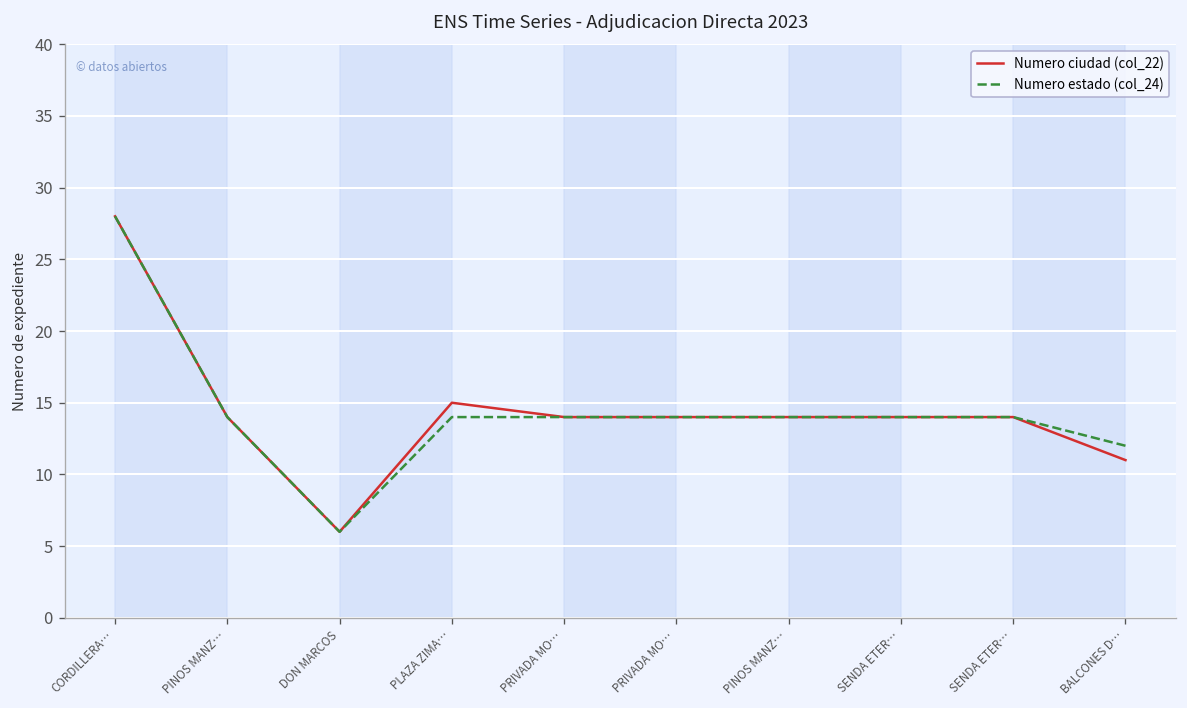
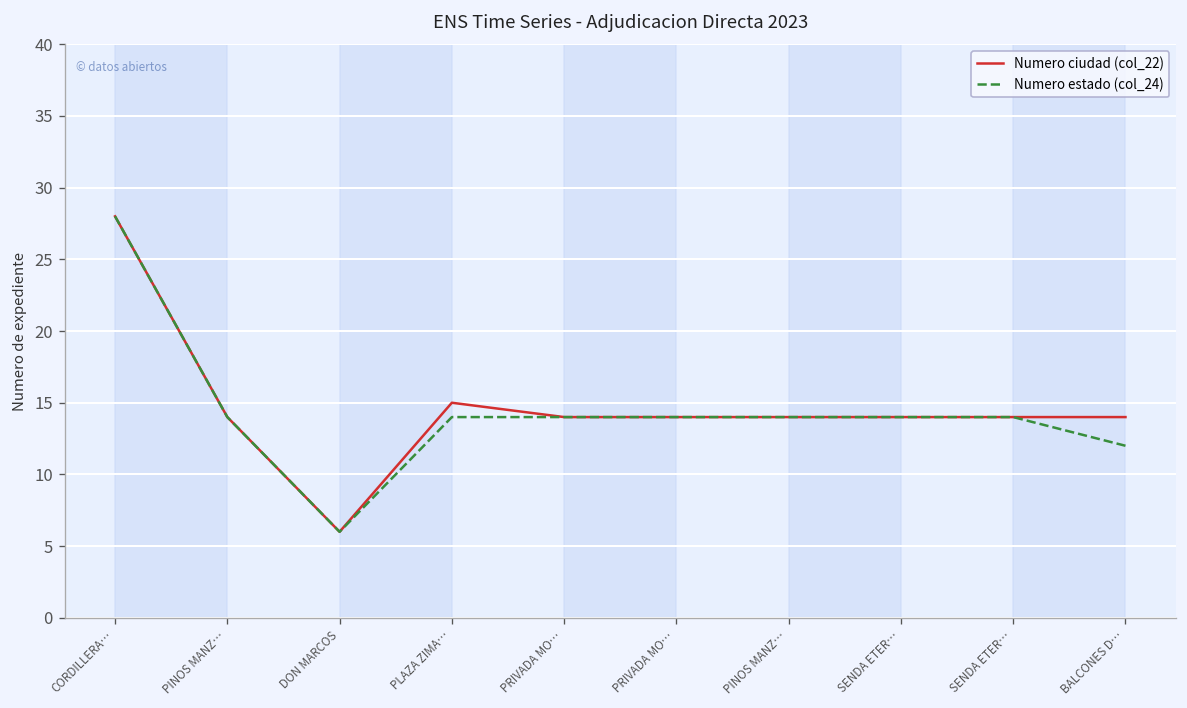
Numero ciudad (col_22), BALCONES D…: 11 -> 14
